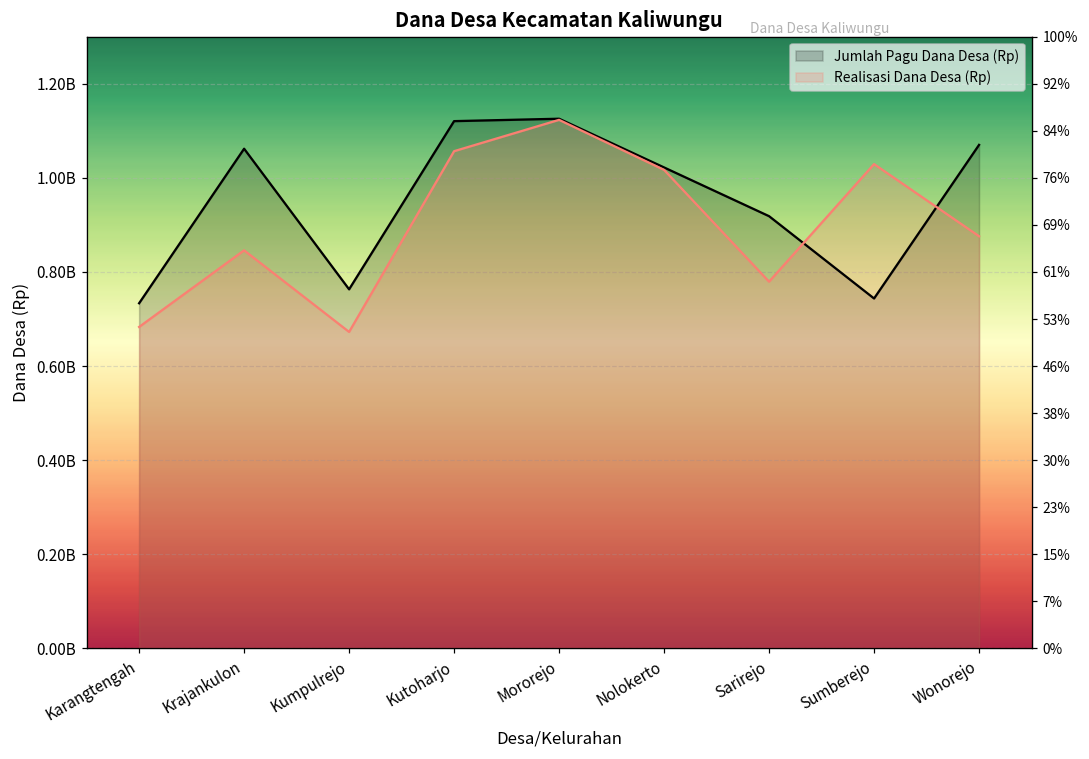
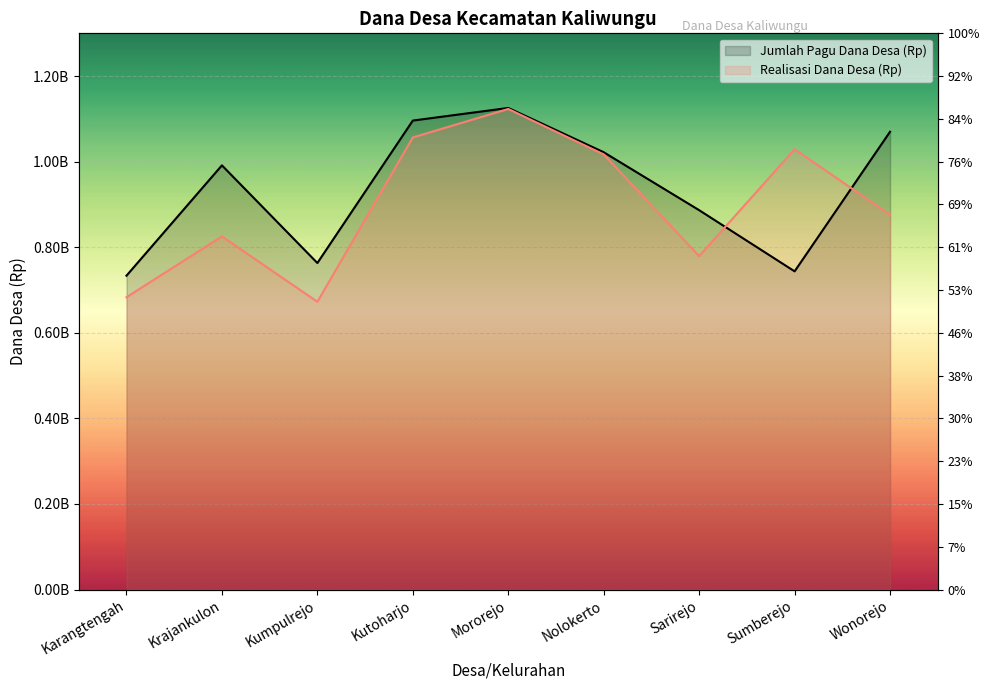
Jumlah Pagu Dana Desa (Rp), Krajankulon: 1060000000 -> 990000000
Realisasi Dana Desa (Rp), Krajankulon: 850000000 -> 830000000
Jumlah Pagu Dana Desa (Rp), Kutoharjo: 1120000000 -> 1100000000
Jumlah Pagu Dana Desa (Rp), Sarirejo: 920000000 -> 890000000
